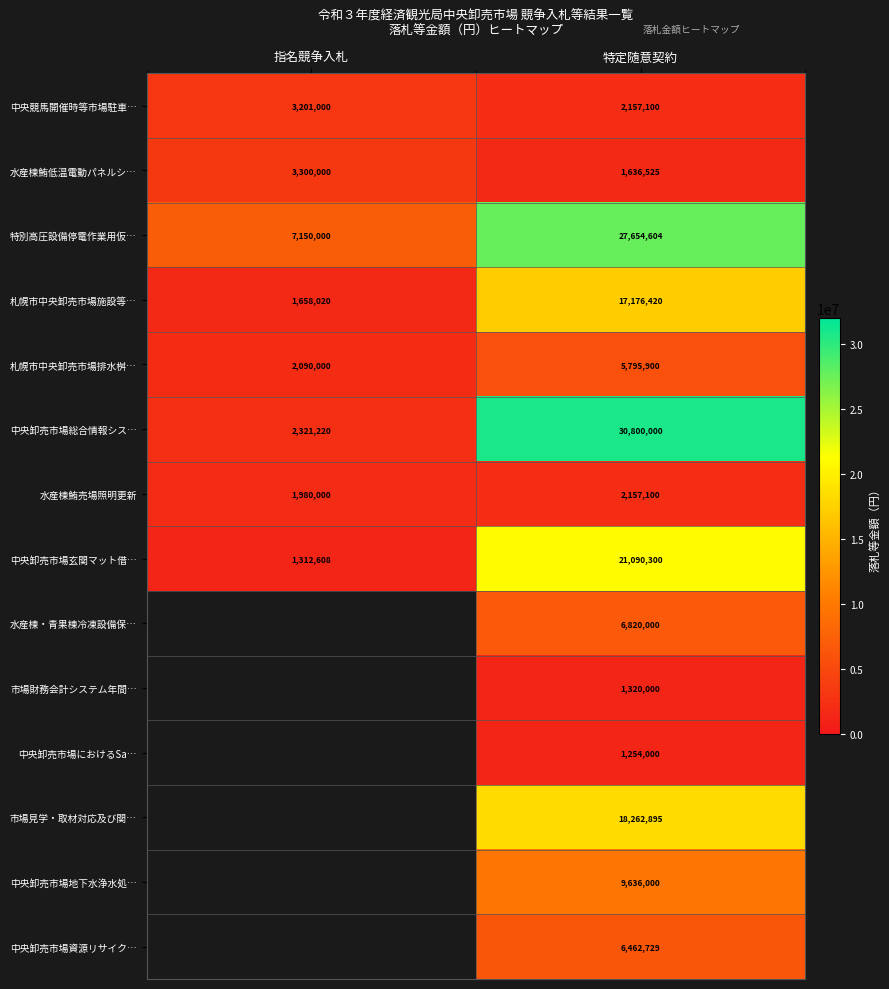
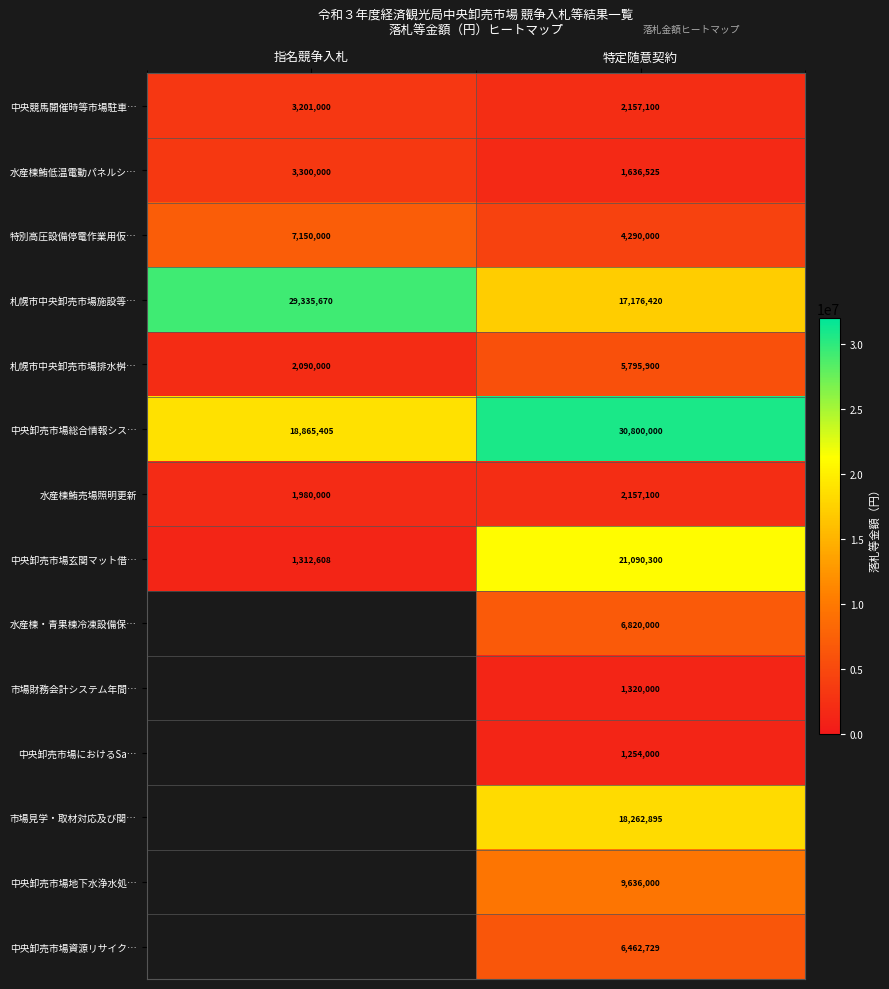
特別高圧設備停電作業用仮…, 特定随意契約: 27,654,604 -> 4,290,000
札幌市中央卸売市場施設等…, 指名競争入札: 1,658,020 -> 29,335,670
中央卸売市場総合情報シス…, 指名競争入札: 2,321,220 -> 18,865,405
